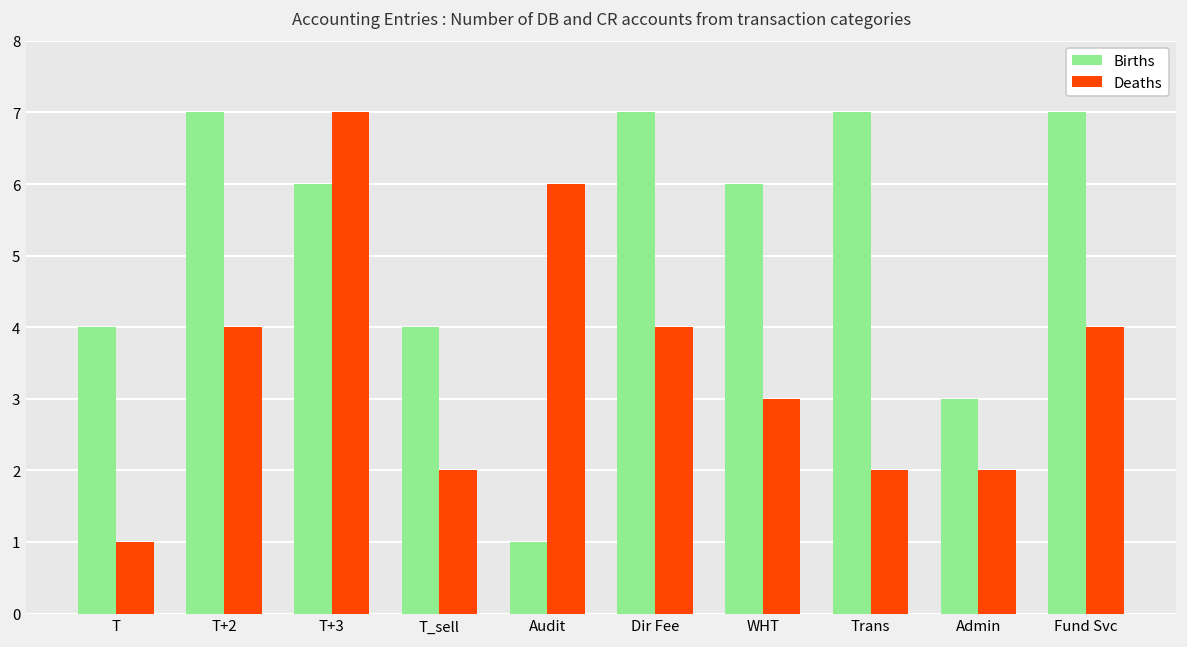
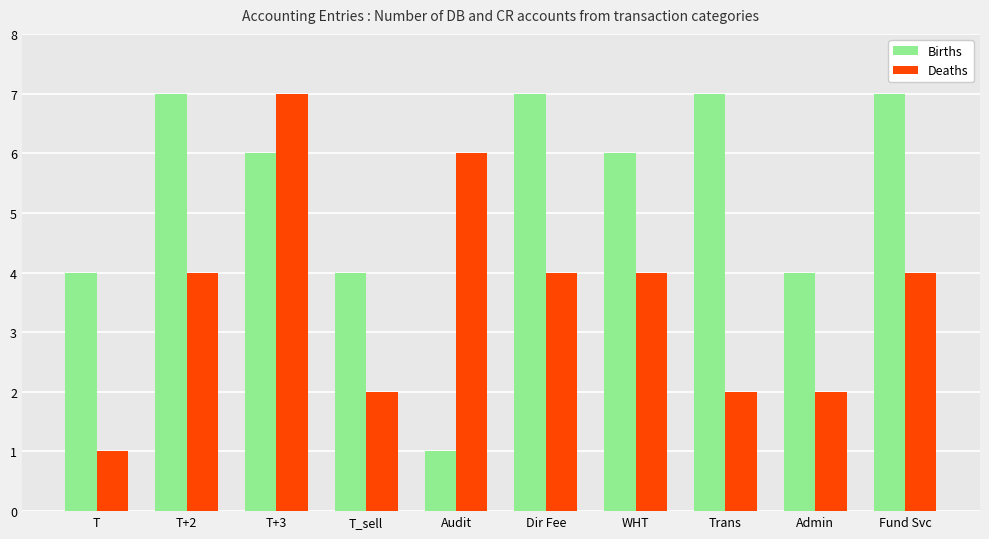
Deaths, WHT: 3 -> 4
Births, Admin: 3 -> 4
